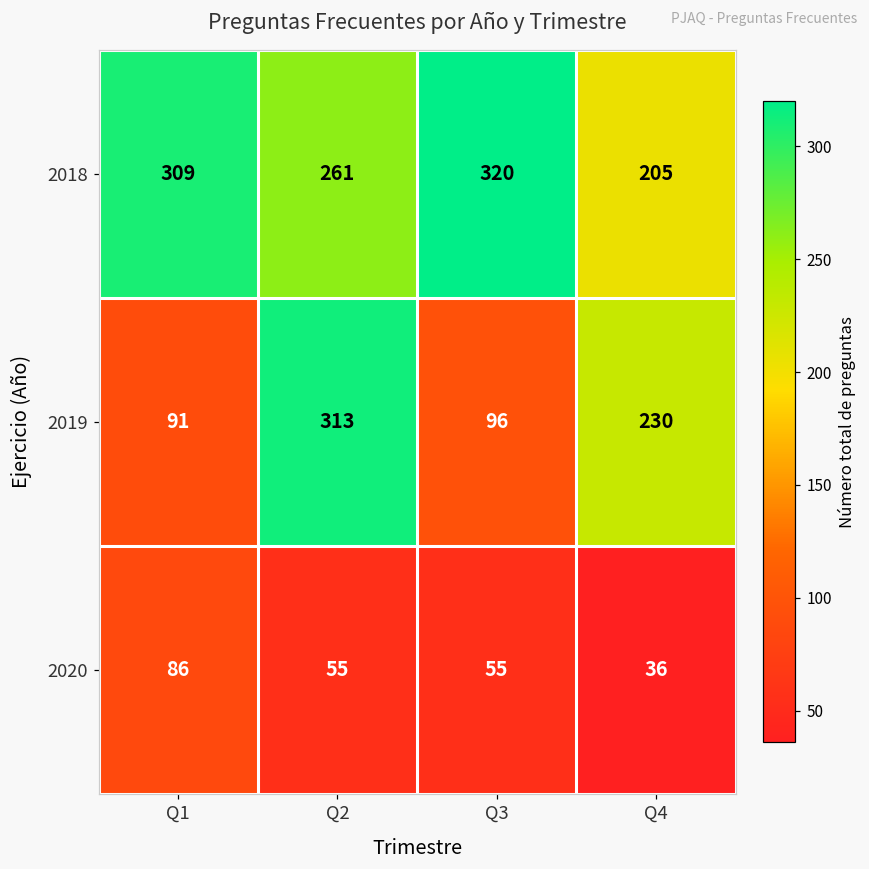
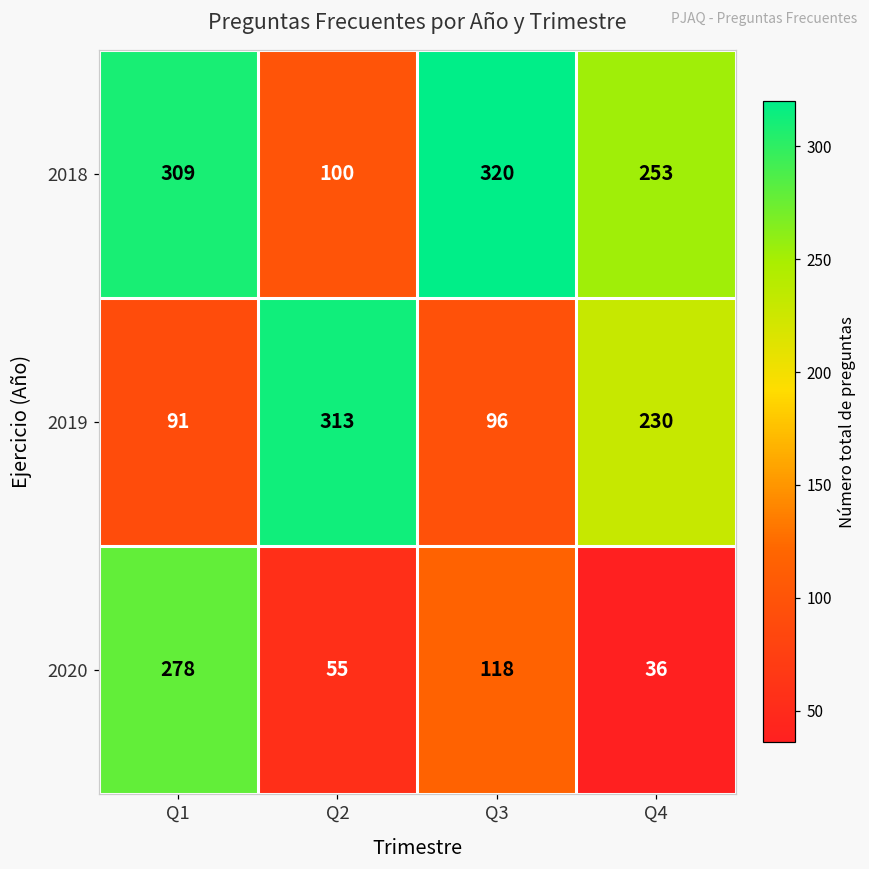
2018, Q2: 261 -> 100
2018, Q4: 205 -> 253
2020, Q1: 86 -> 278
2020, Q3: 55 -> 118
